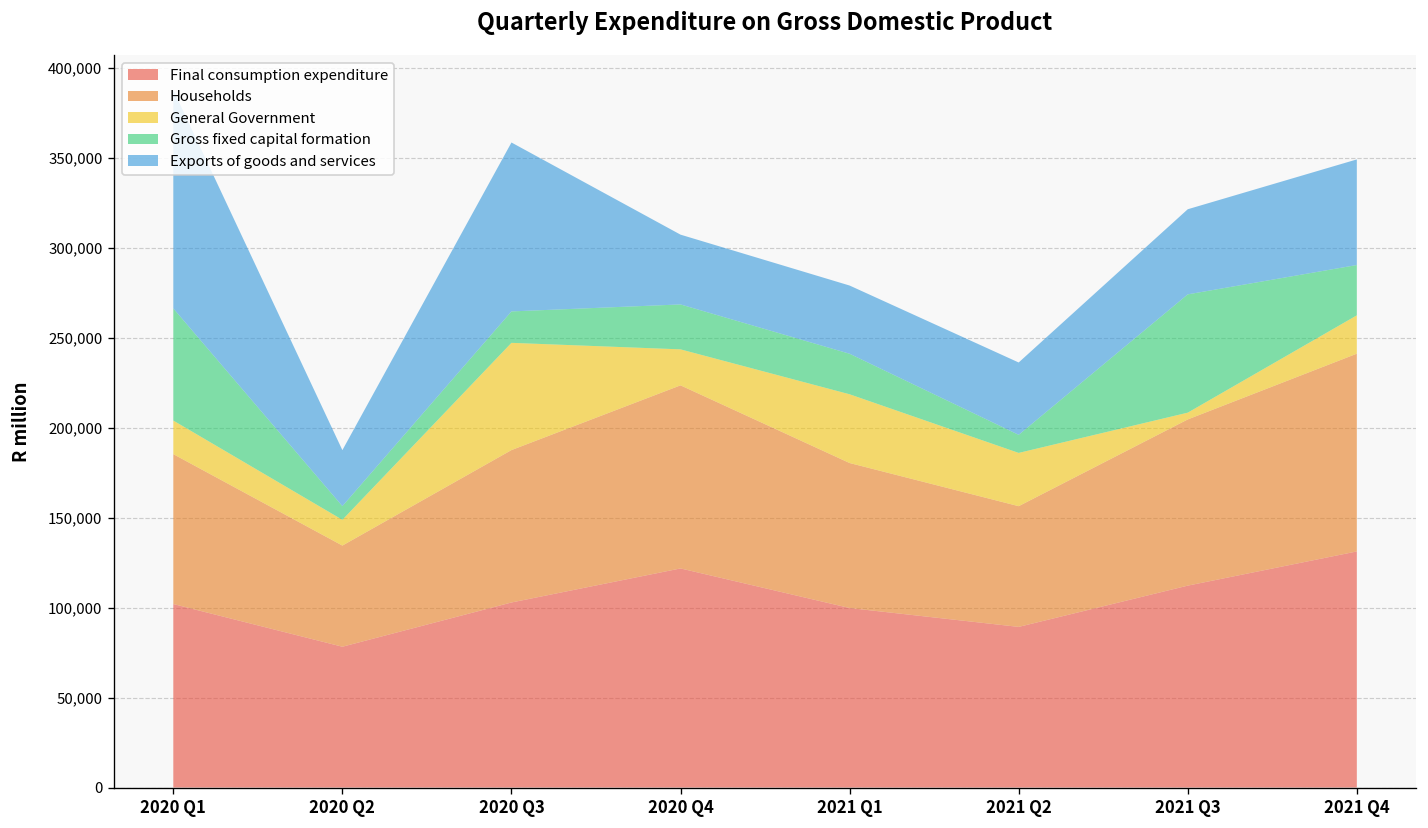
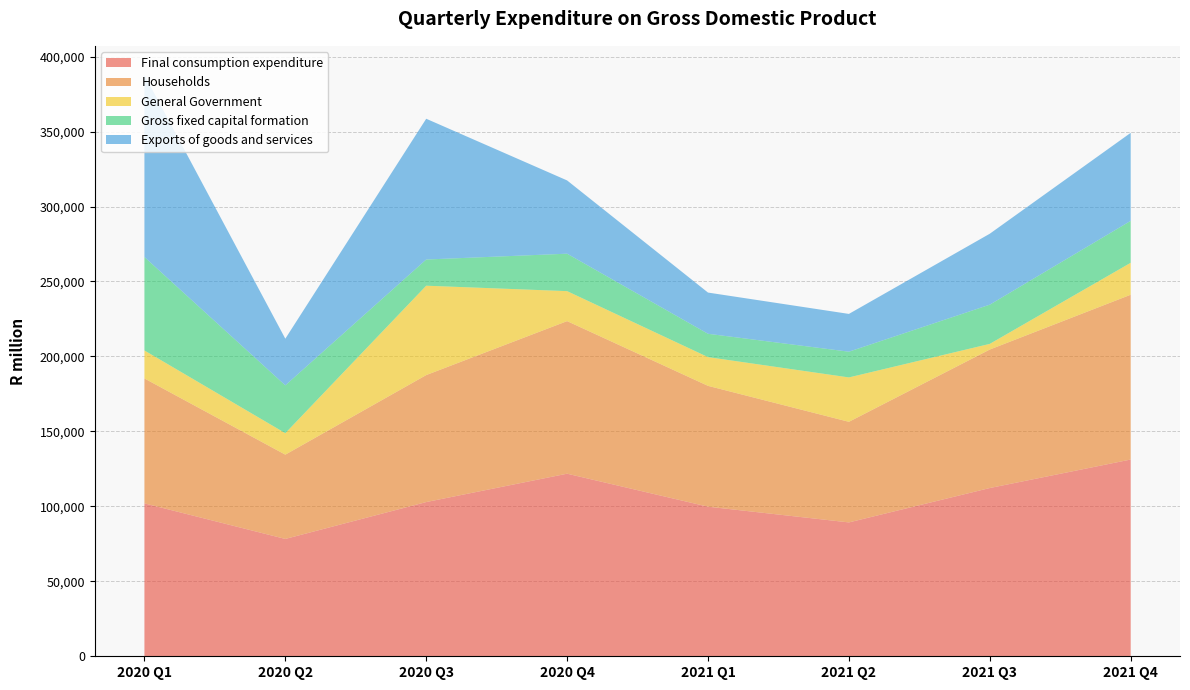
Gross fixed capital formation, 2020 Q2: 8,000 -> 32,000
Exports of goods and services, 2020 Q4: 39,000 -> 49,000
General Government, 2021 Q1: 38,000 -> 19,000
Gross fixed capital formation, 2021 Q1: 23,000 -> 16,000
Exports of goods and services, 2021 Q1: 38,000 -> 27,000
Gross fixed capital formation, 2021 Q2: 10,000 -> 17,000
Exports of goods and services, 2021 Q2: 40,000 -> 25,000
Gross fixed capital formation, 2021 Q3: 66,000 -> 26,000
